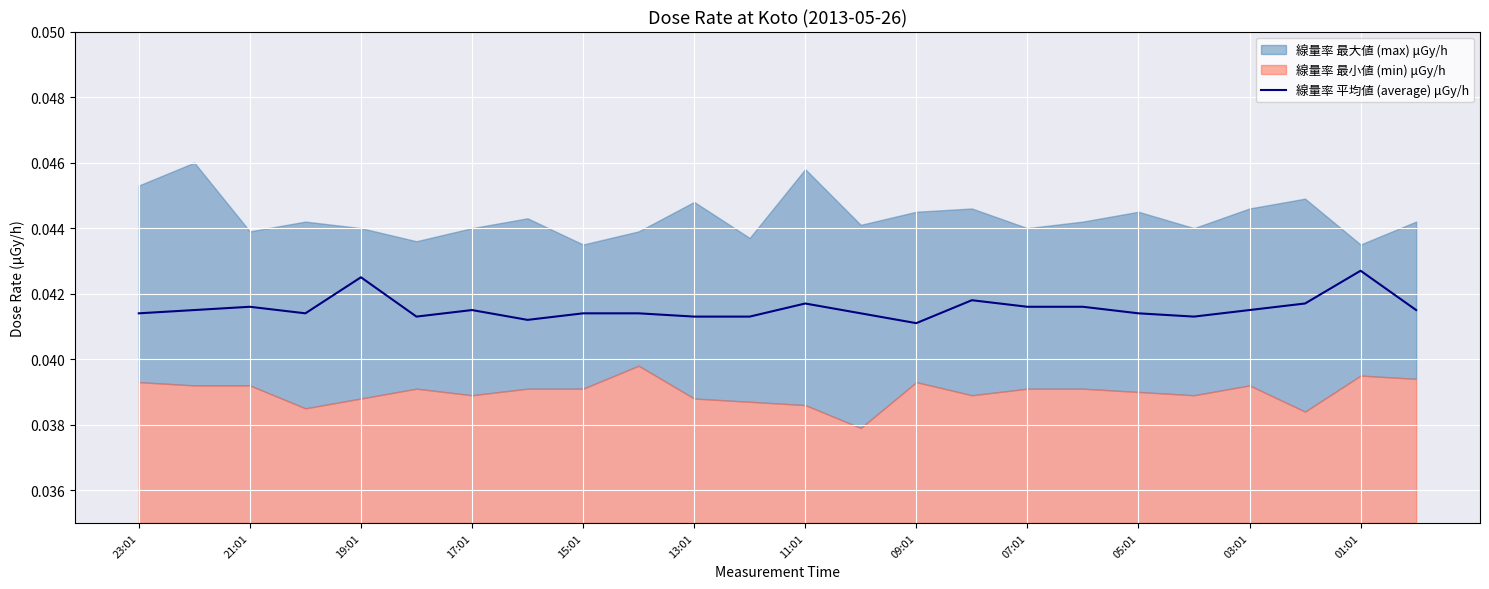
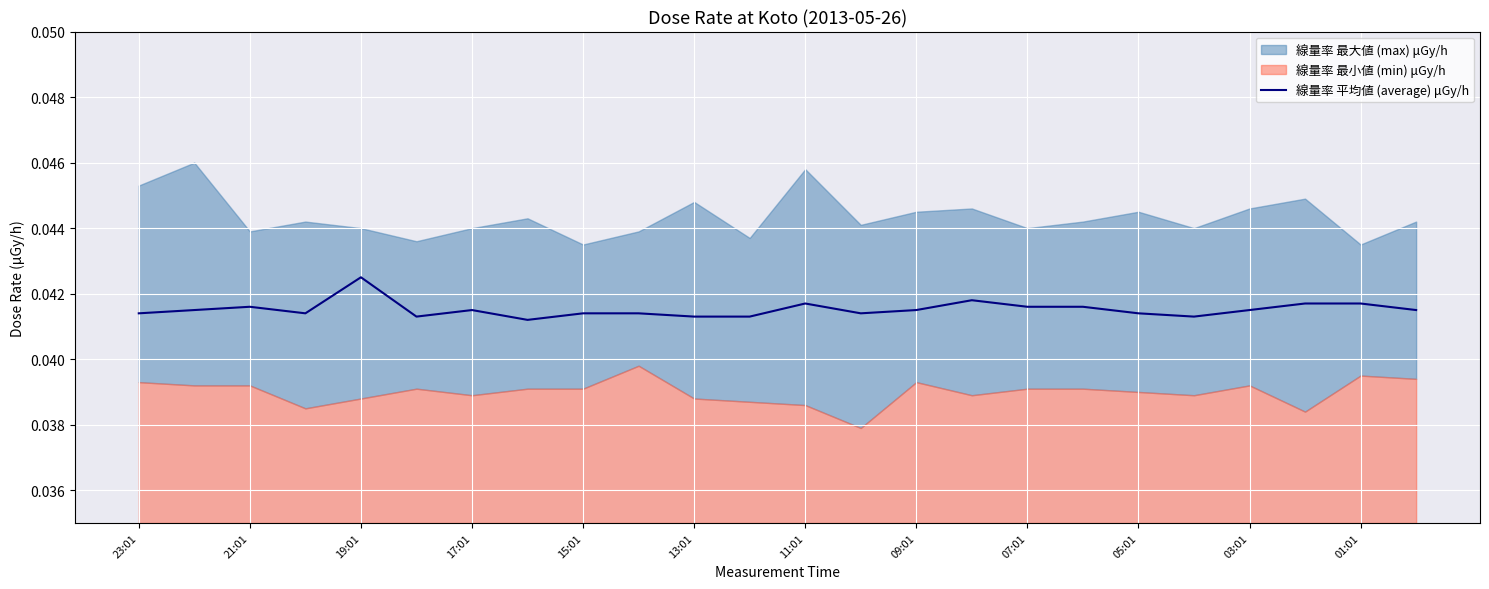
線量率 平均値 (average) μGy/h, 09:01: 0.0411 -> 0.0415
線量率 平均値 (average) μGy/h, 01:01: 0.0427 -> 0.0417
